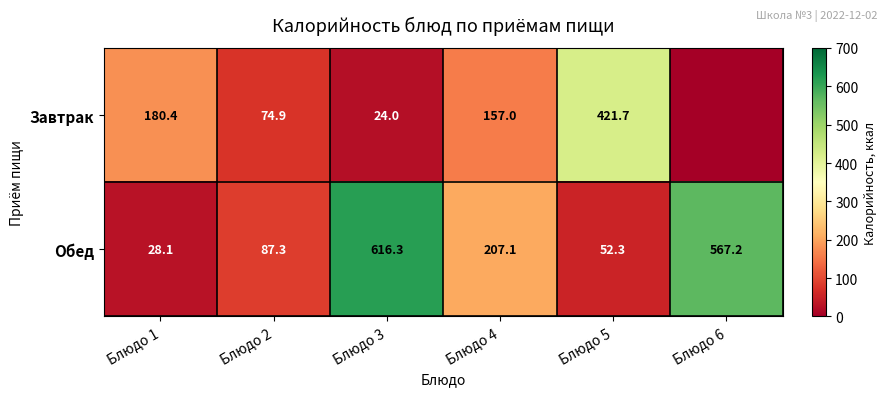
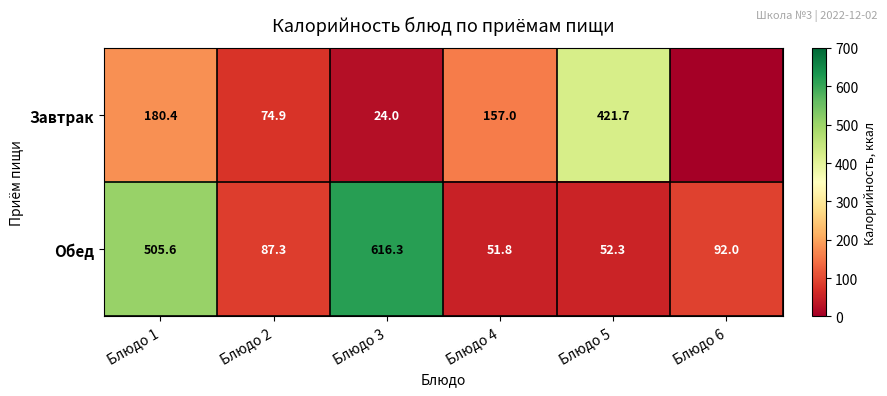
Обед, Блюдо 1: 28.1 -> 505.6
Обед, Блюдо 4: 207.1 -> 51.8
Обед, Блюдо 6: 567.2 -> 92.0
